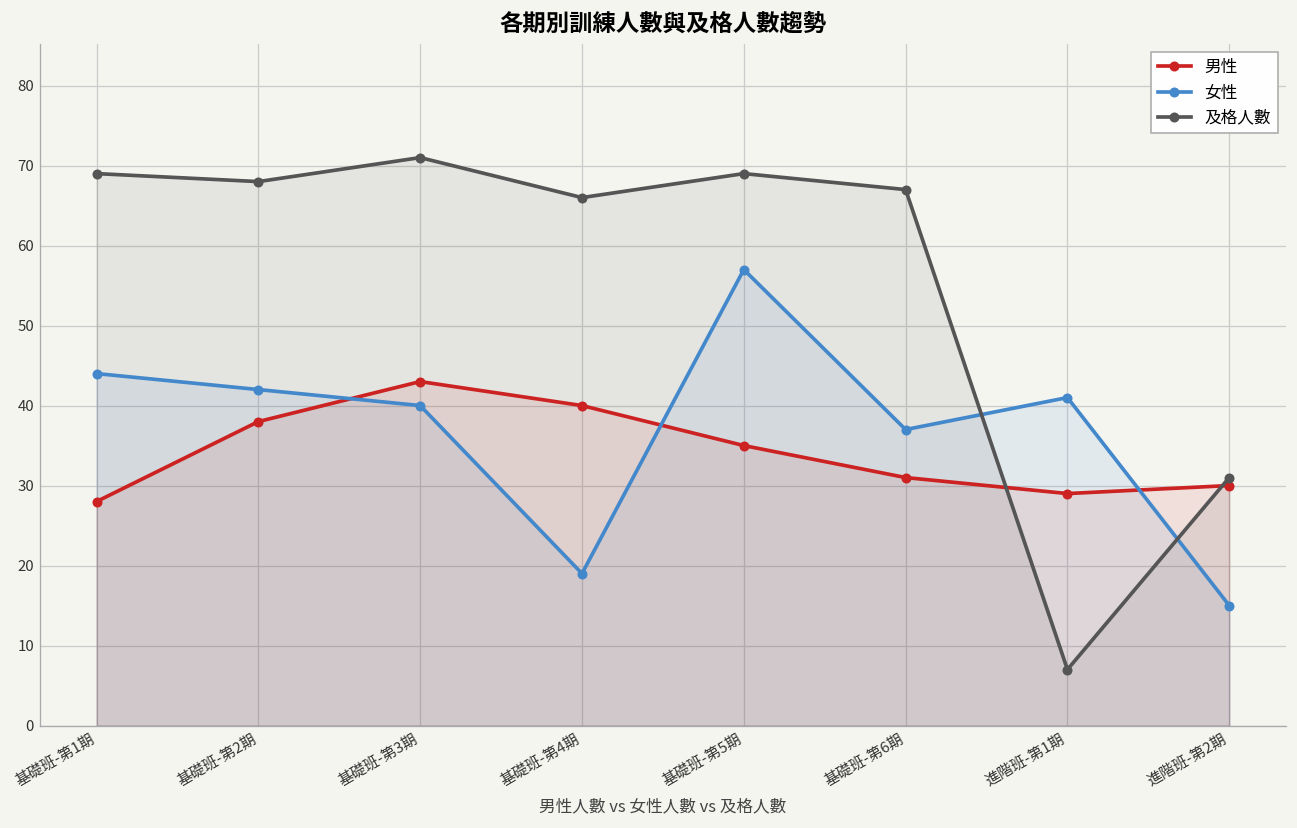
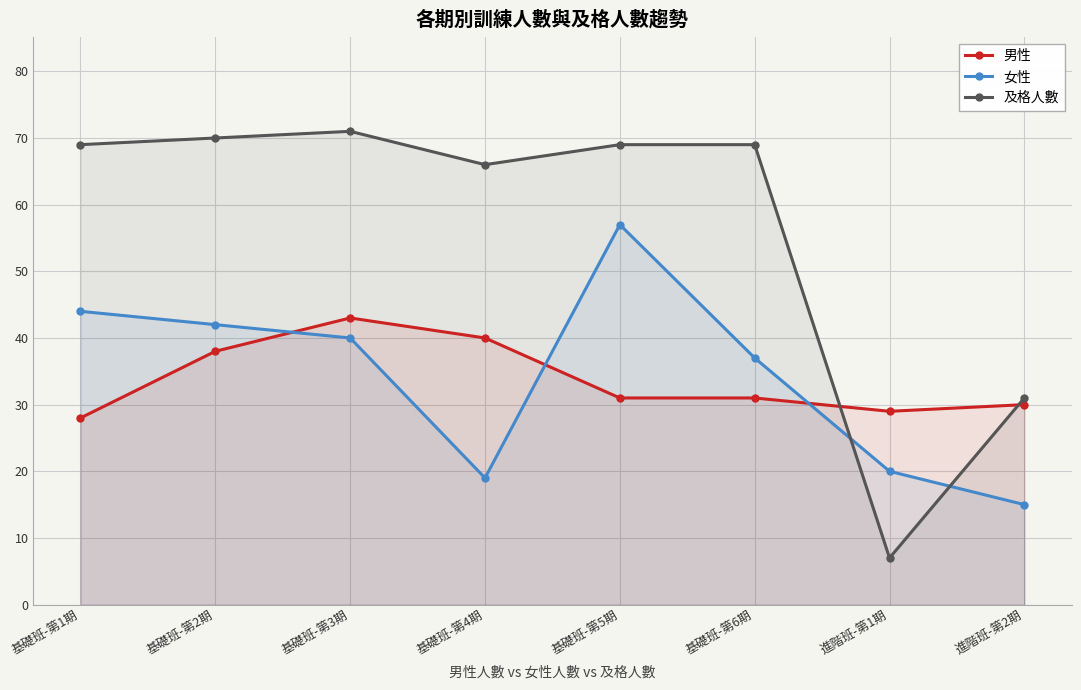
及格人數, 基礎班-第2期: 68 -> 70
男性, 基礎班-第5期: 35 -> 31
及格人數, 基礎班-第6期: 67 -> 69
女性, 進階班-第1期: 41 -> 20
